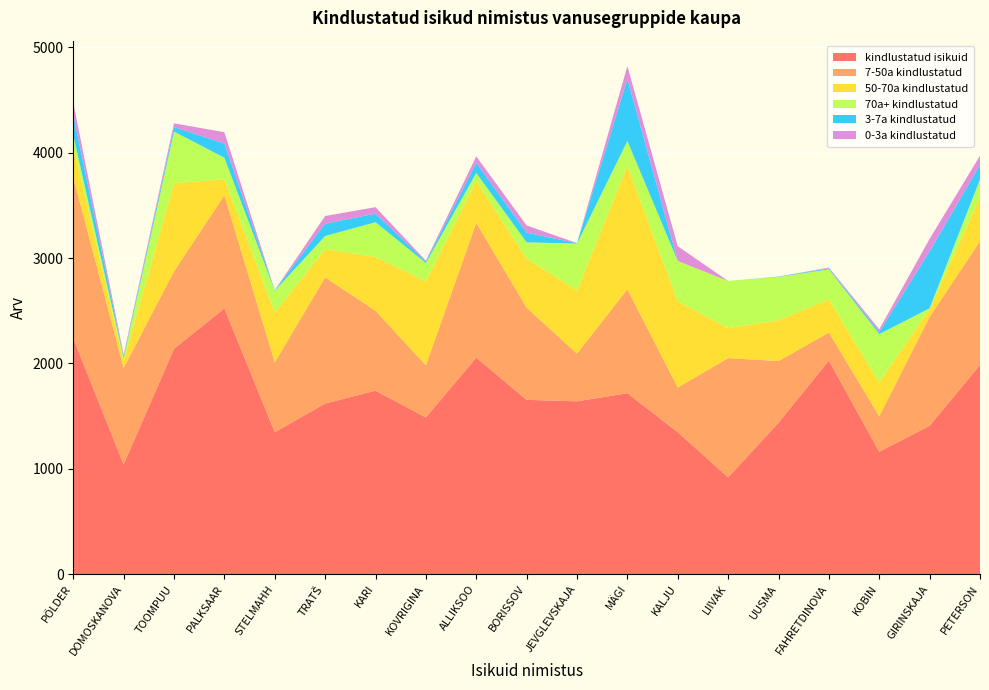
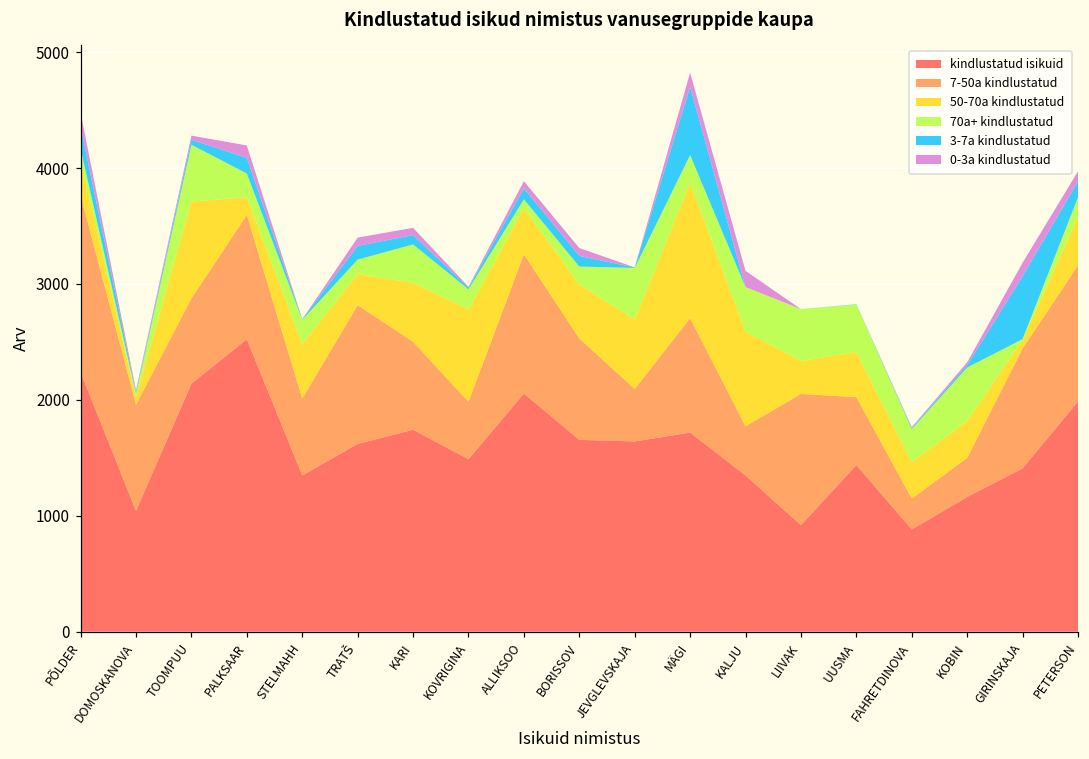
7-50a kindlustatud, ALLIKSOO: 1280 -> 1200
kindlustatud isikuid, FAHRETDINOVA: 2030 -> 880
